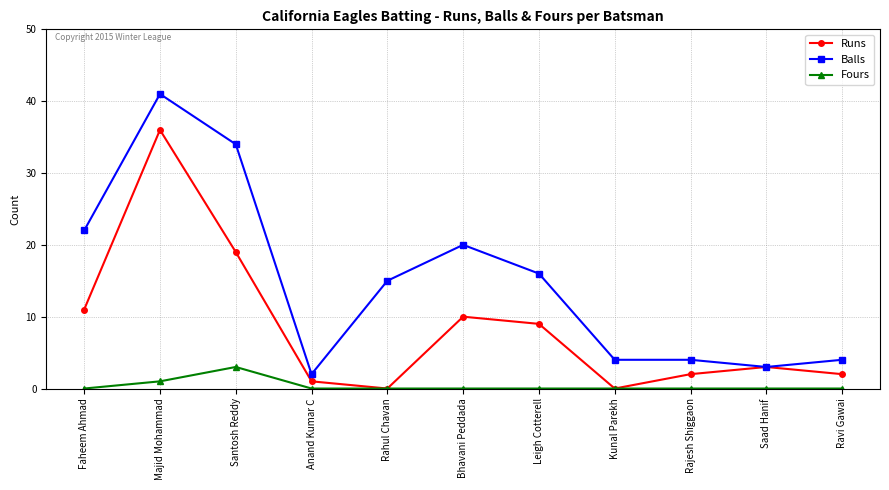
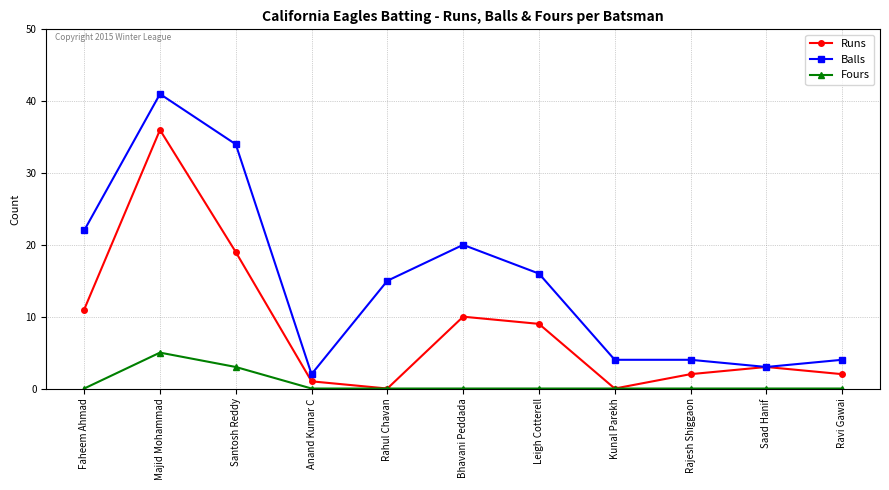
Fours, Majid Mohammad: 1 -> 5
